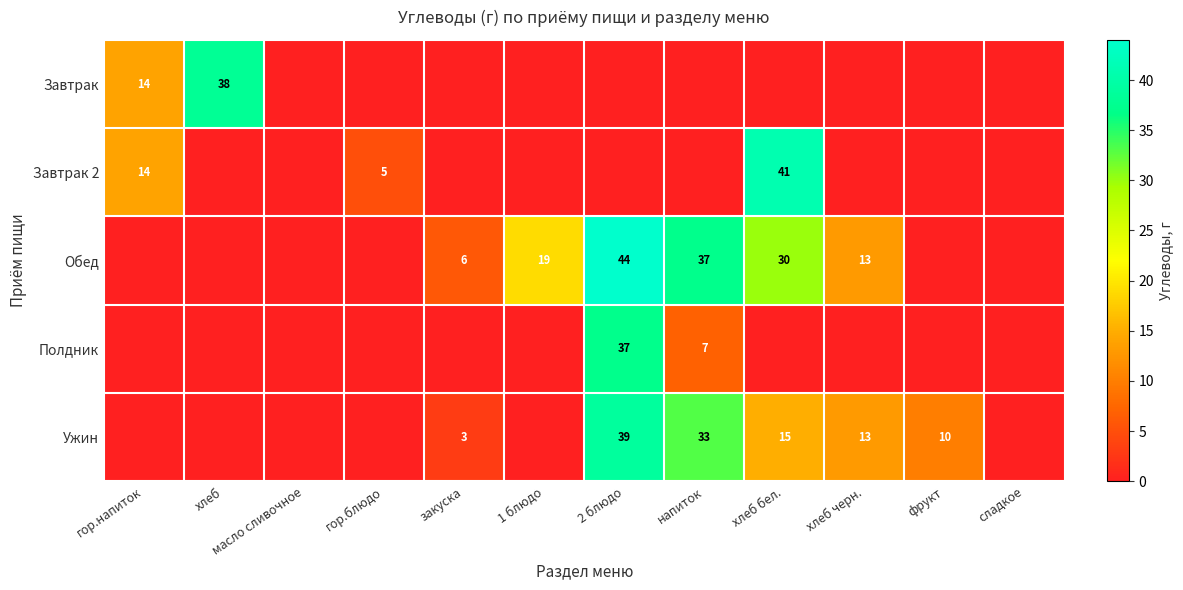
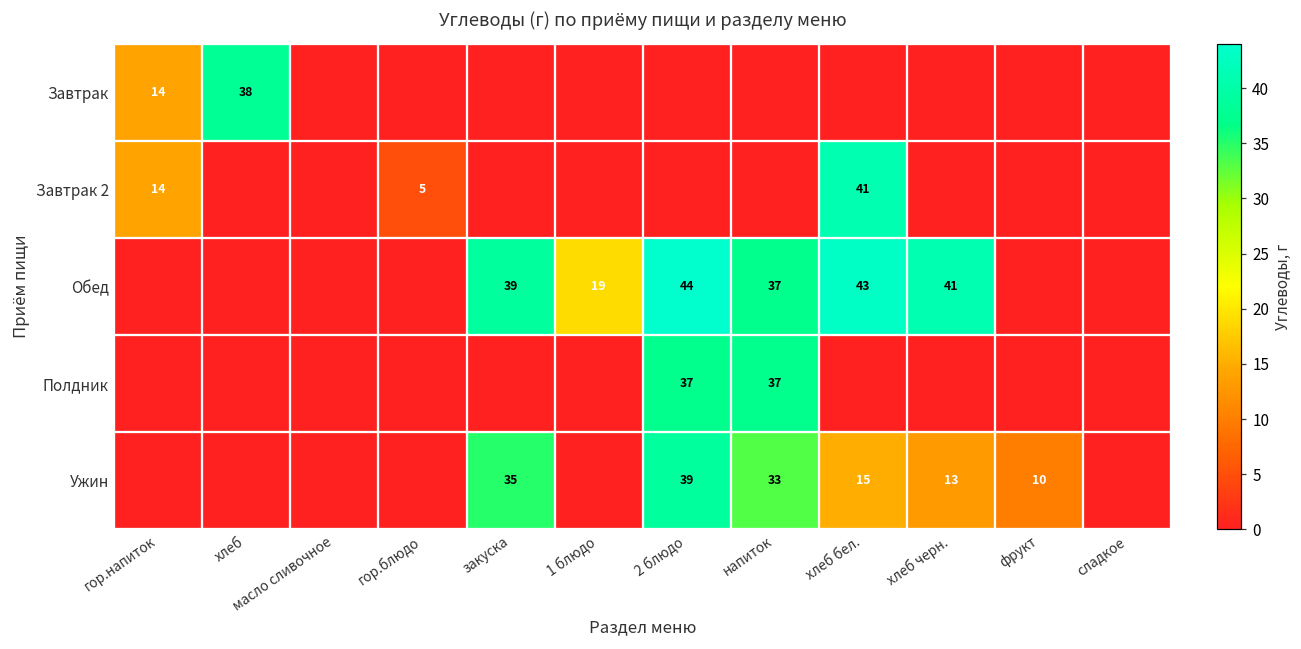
Обед, закуска: 6 -> 39
Обед, хлеб бел.: 30 -> 43
Обед, хлеб черн.: 13 -> 41
Полдник, напиток: 7 -> 37
Ужин, закуска: 3 -> 35
